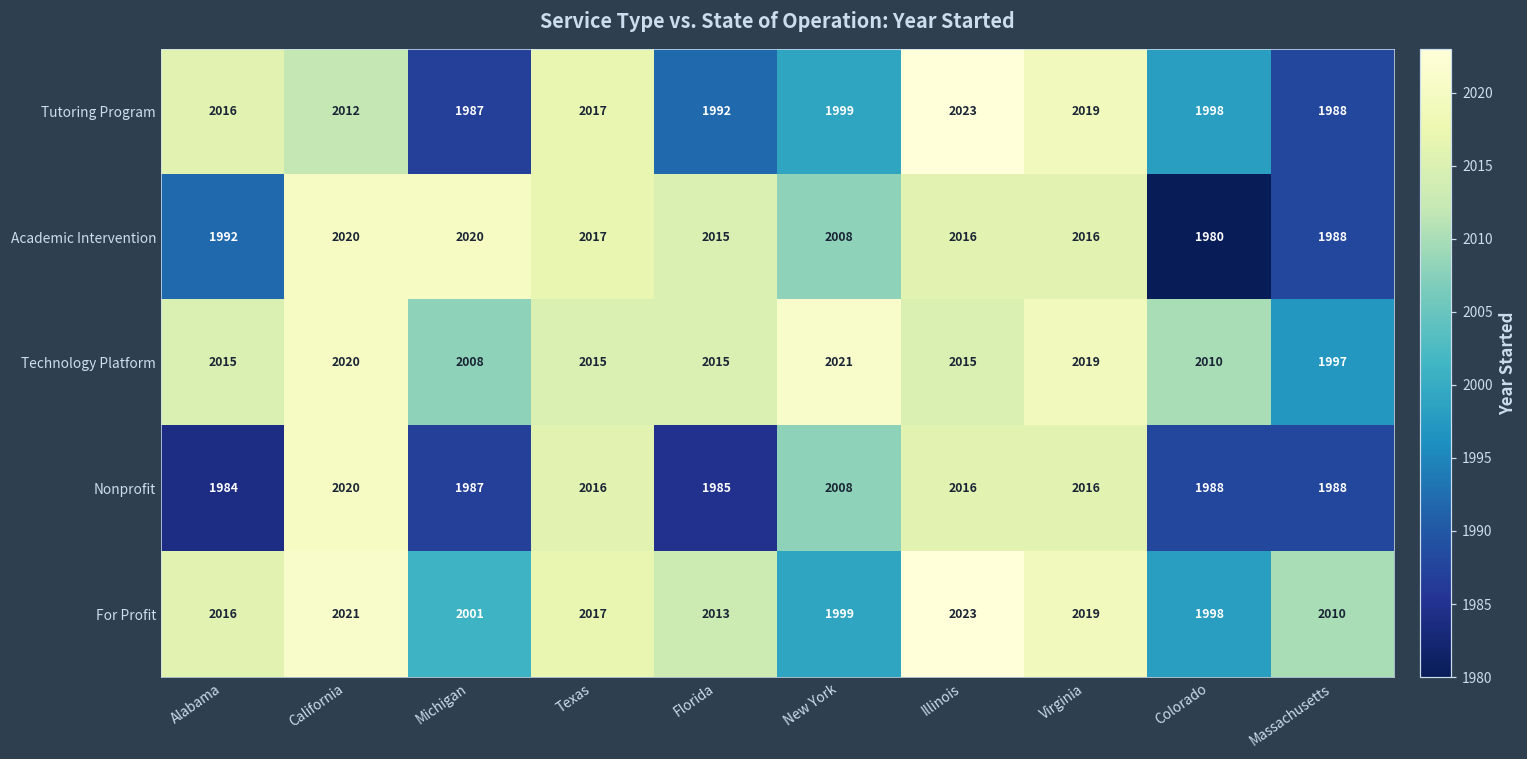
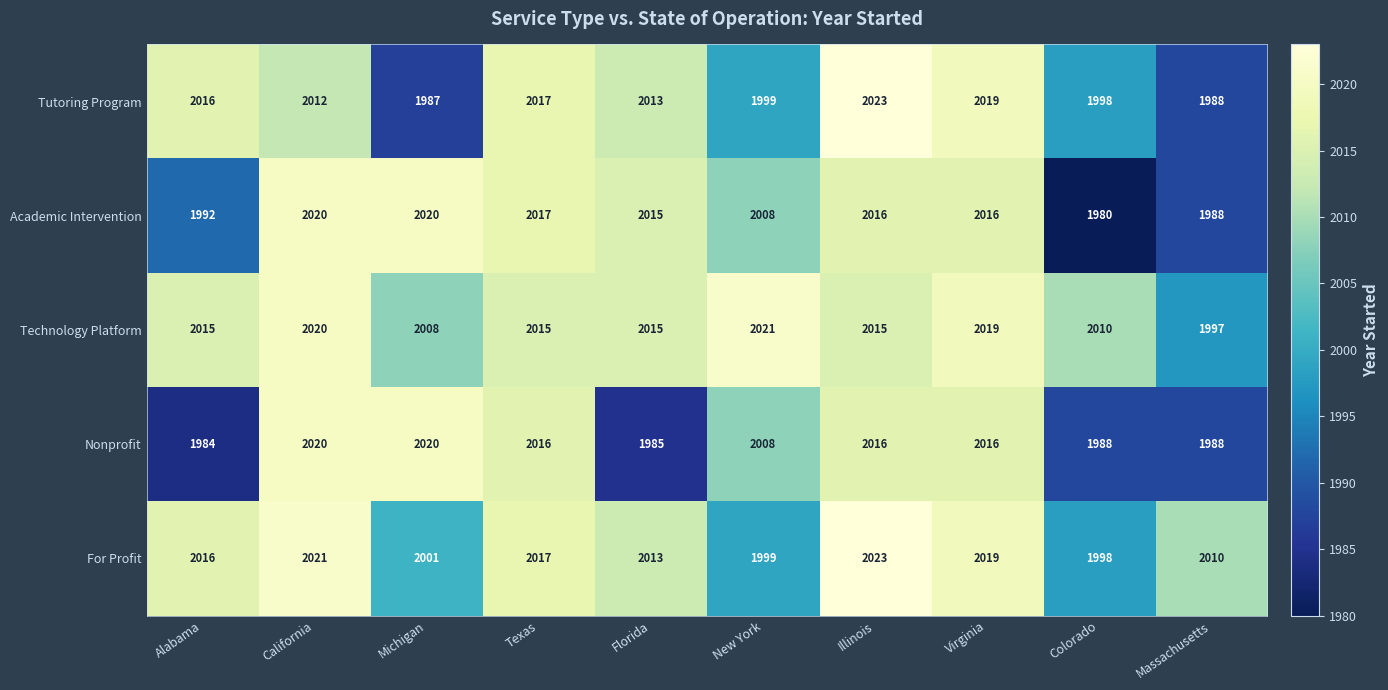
Tutoring Program, Florida: 1992 -> 2013
Nonprofit, Michigan: 1987 -> 2020
